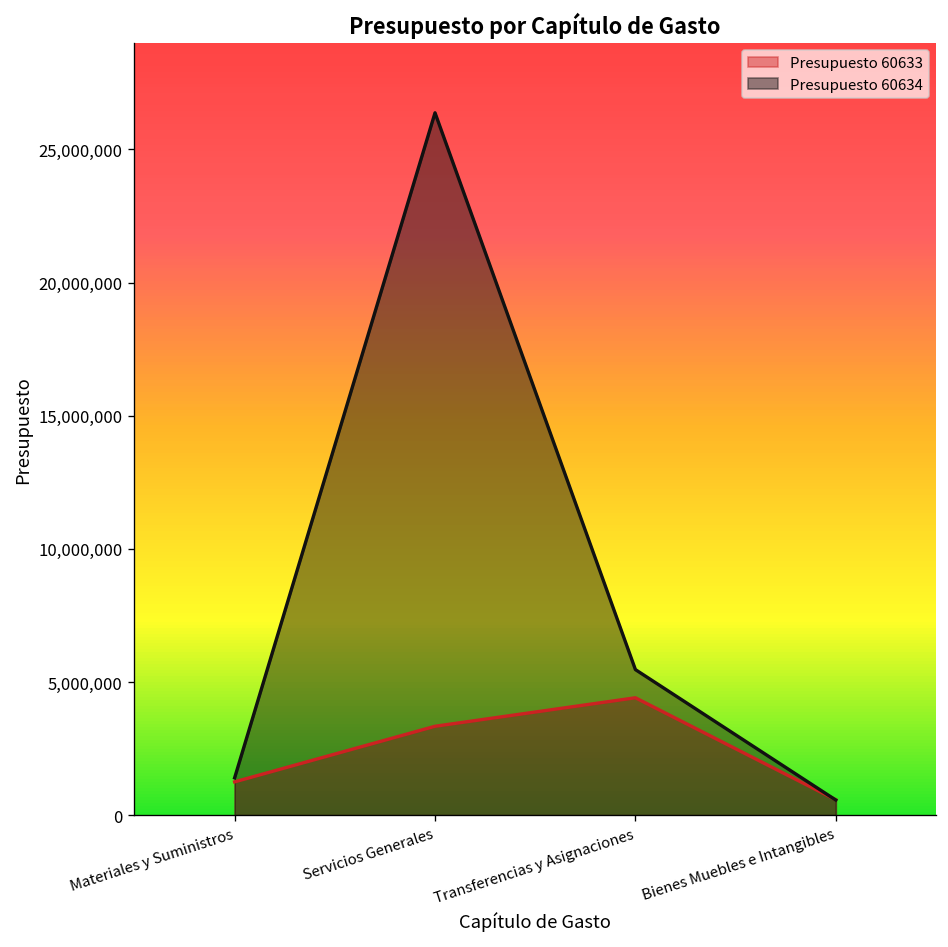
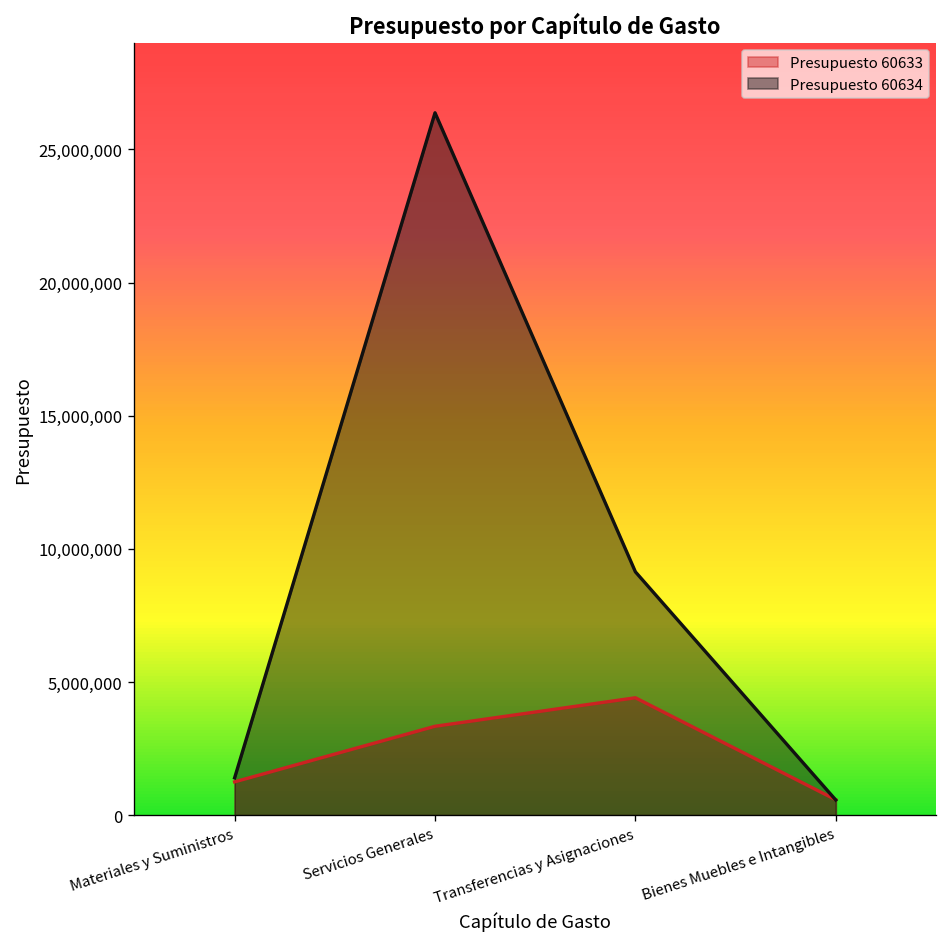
Presupuesto 60634, Transferencias y Asignaciones: 5,500,000 -> 9,100,000
